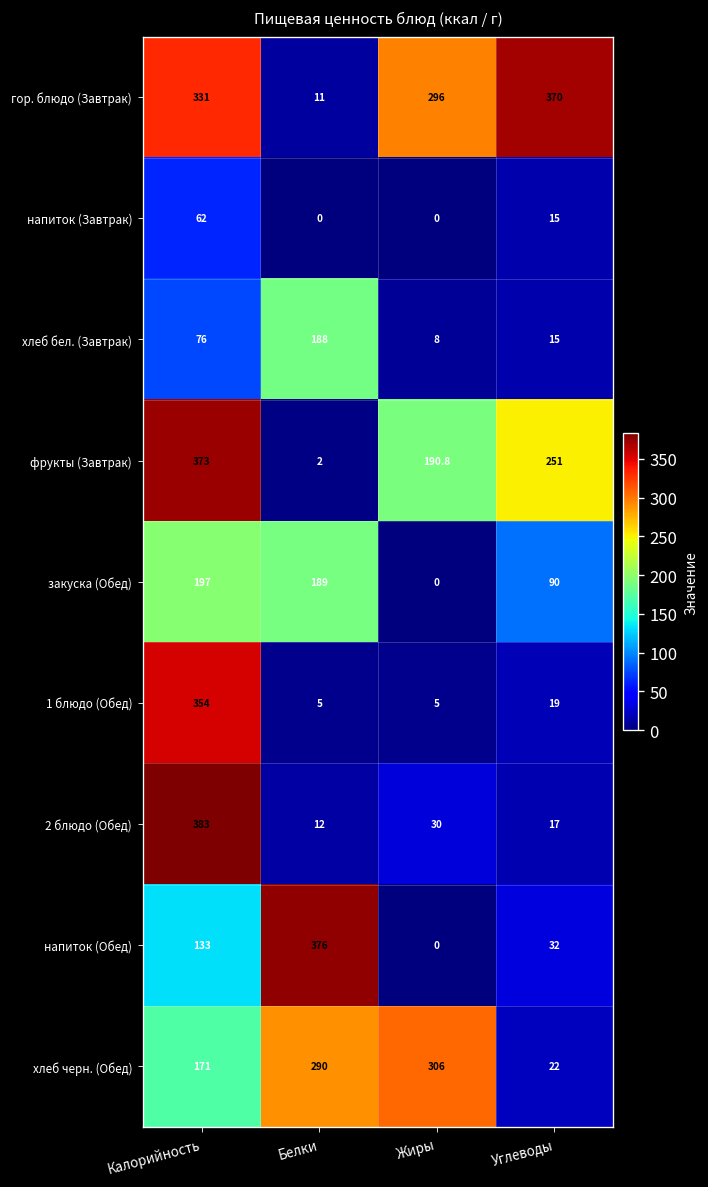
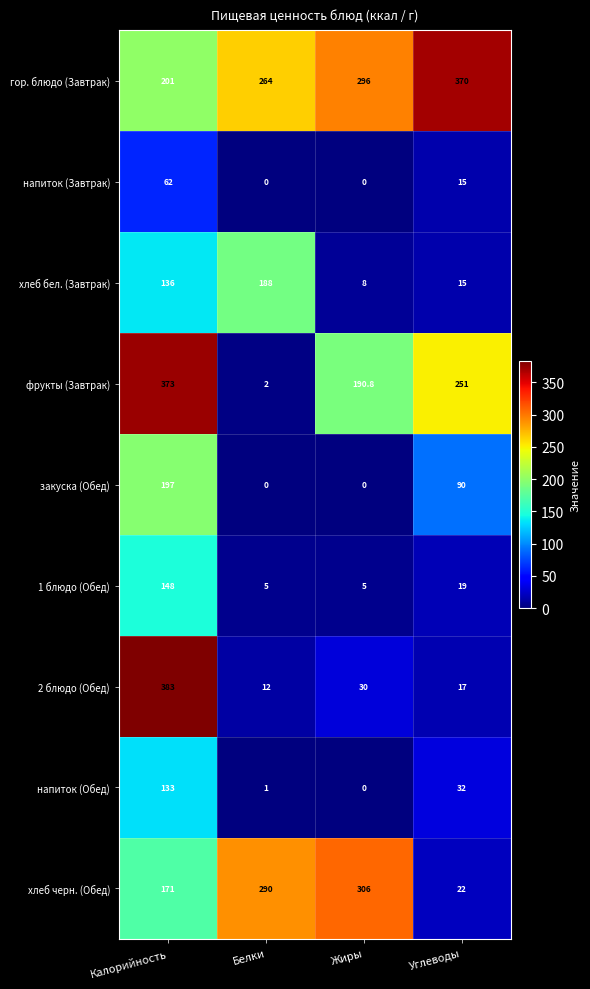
гор. блюдо (Завтрак), Калорийность: 331 -> 201
гор. блюдо (Завтрак), Белки: 11 -> 264
хлеб бел. (Завтрак), Калорийность: 76 -> 136
закуска (Обед), Белки: 189 -> 0
1 блюдо (Обед), Калорийность: 354 -> 148
напиток (Обед), Белки: 376 -> 1
